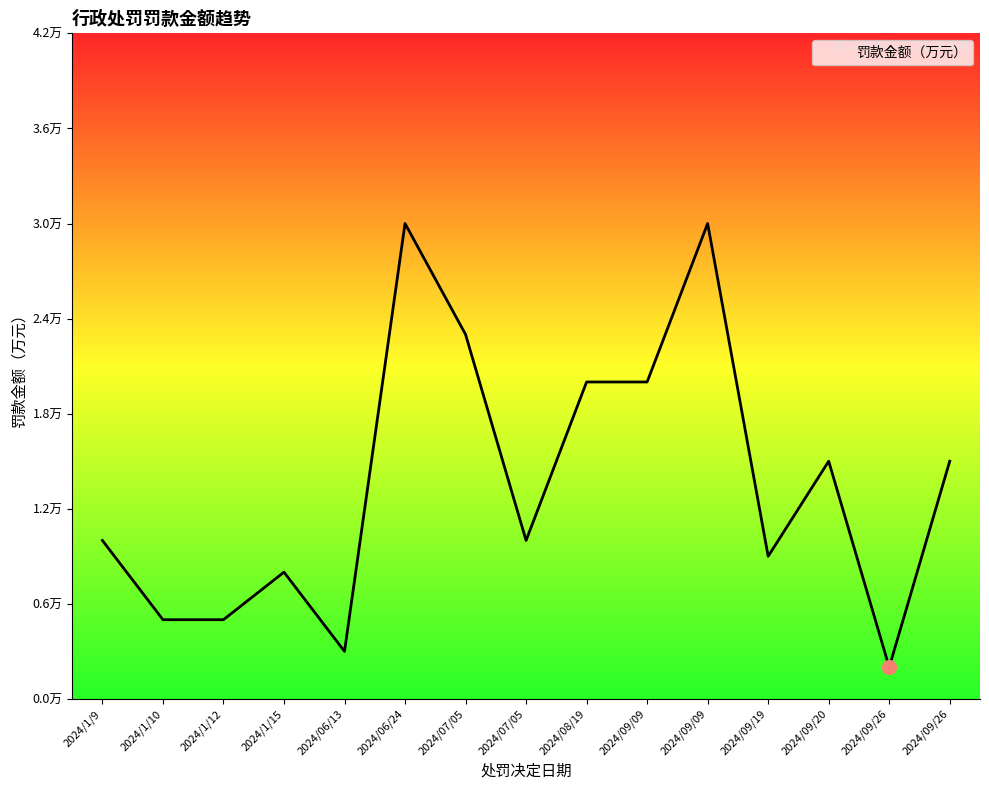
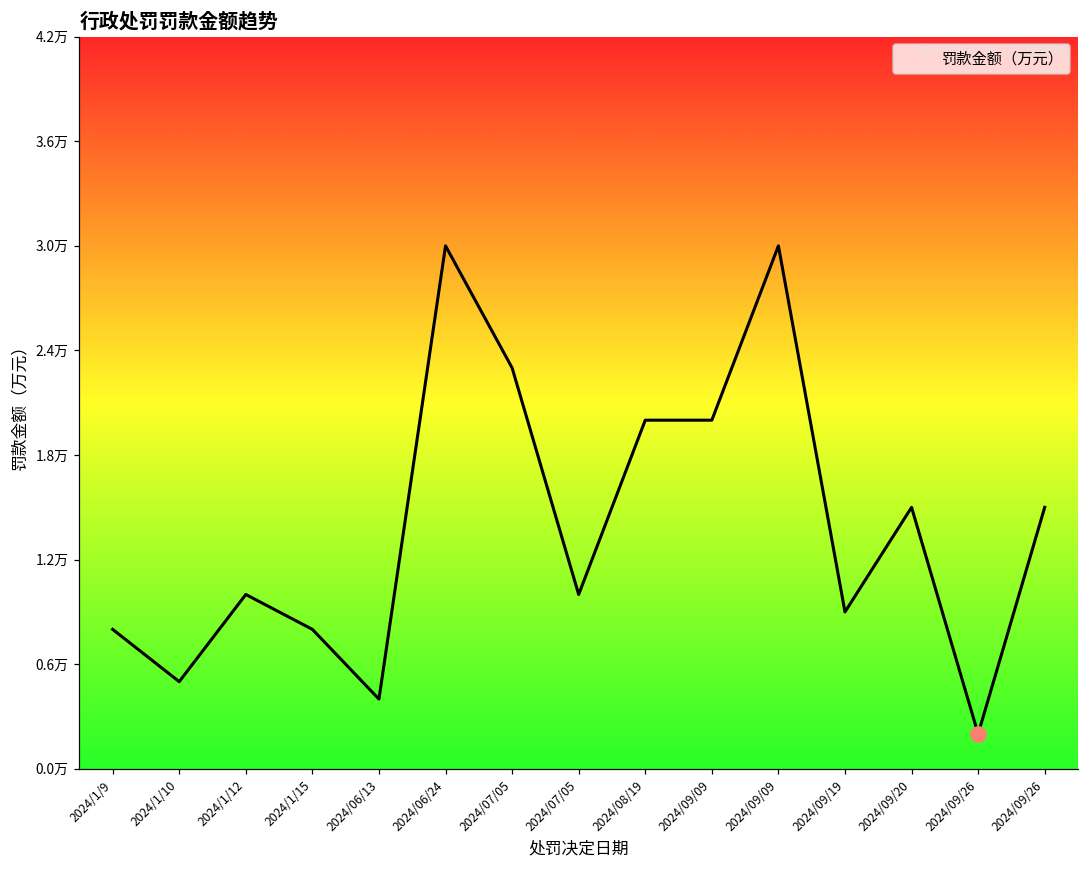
罚款金额（万元）, 2024/1/9: 1.0万 -> 0.8万
罚款金额（万元）, 2024/1/12: 0.5万 -> 1.0万
罚款金额（万元）, 2024/06/13: 0.3万 -> 0.4万
